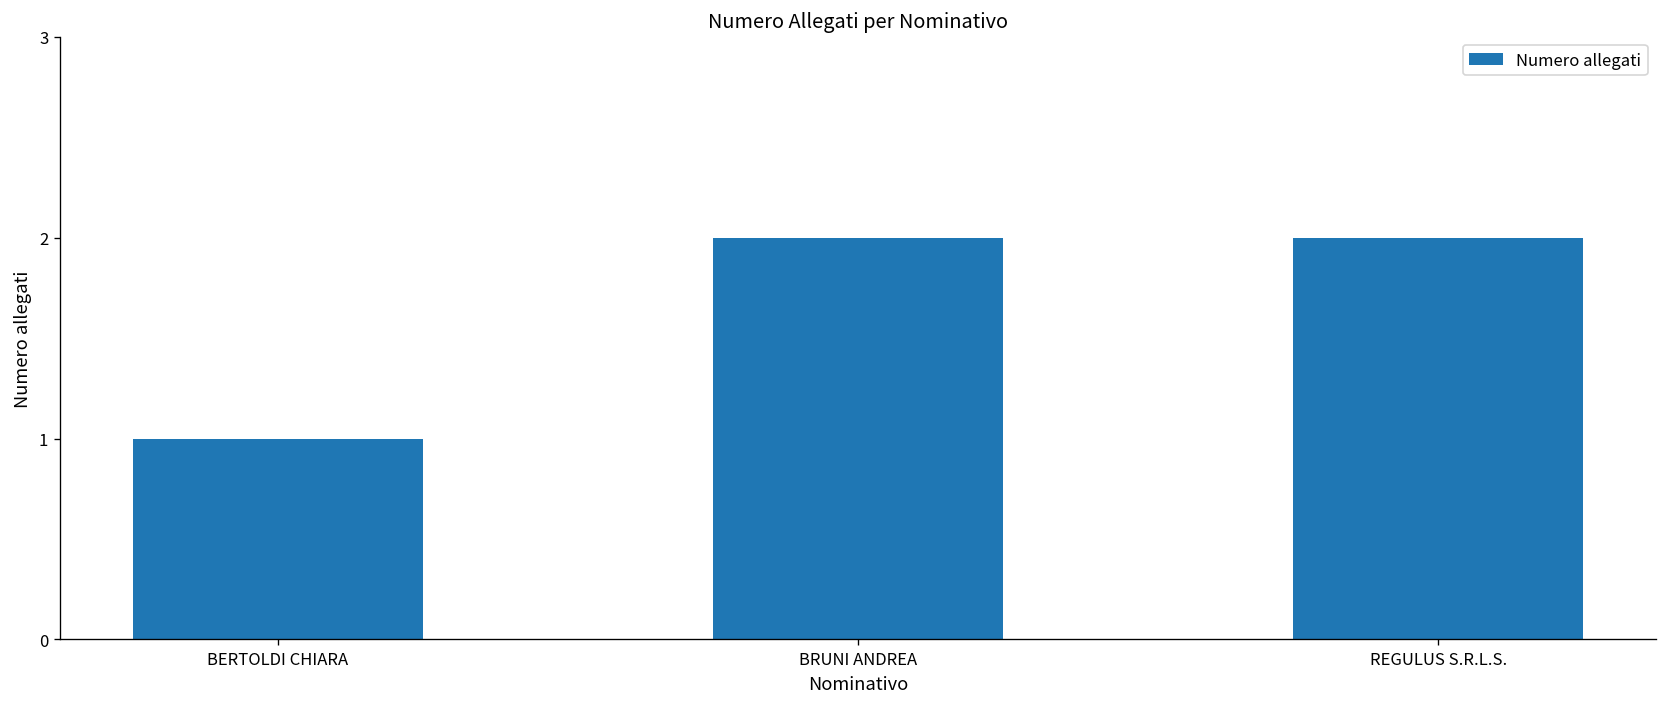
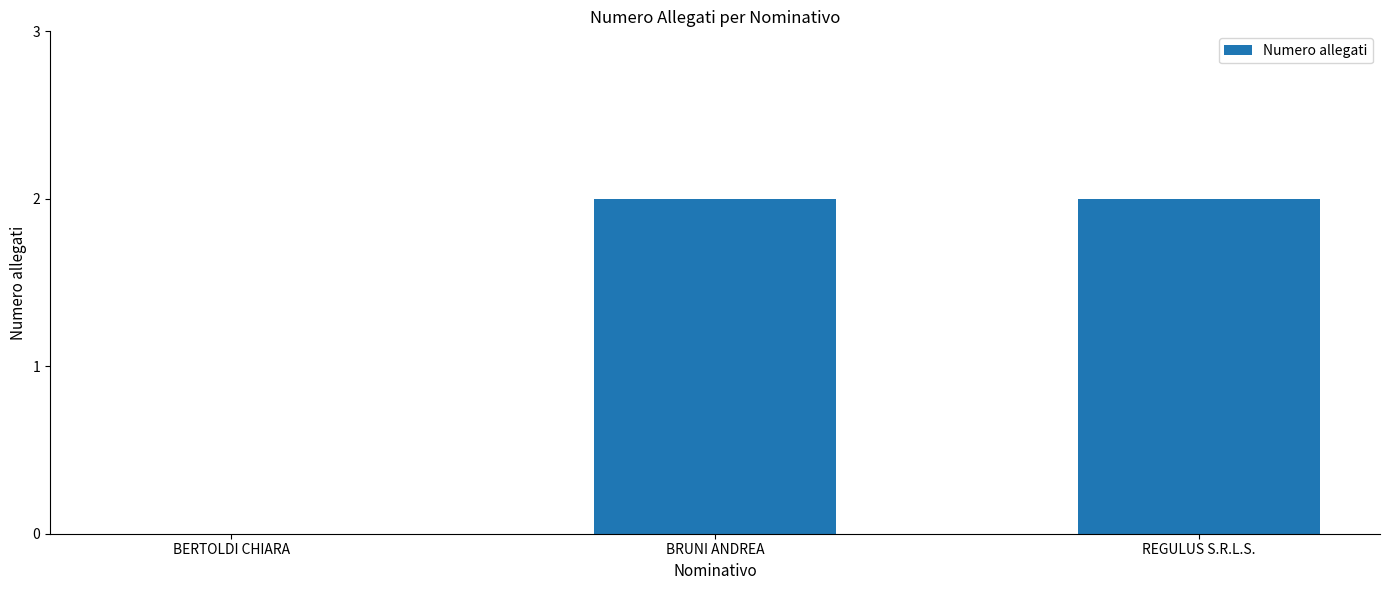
BERTOLDI CHIARA: 1 -> 0
